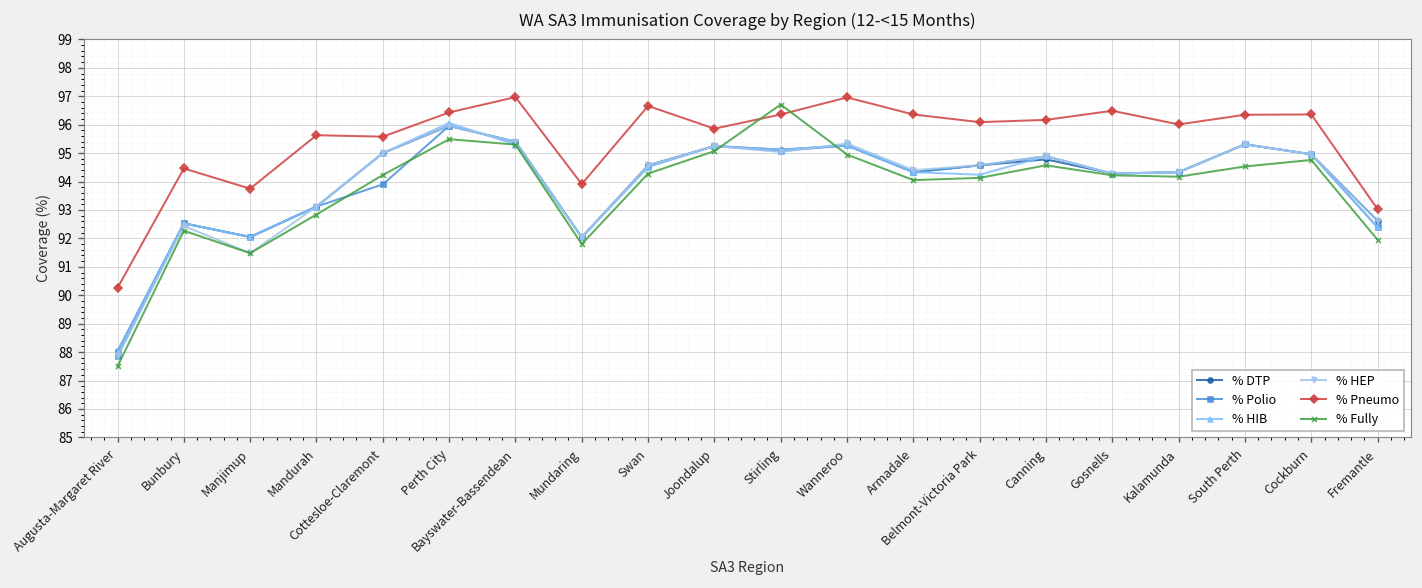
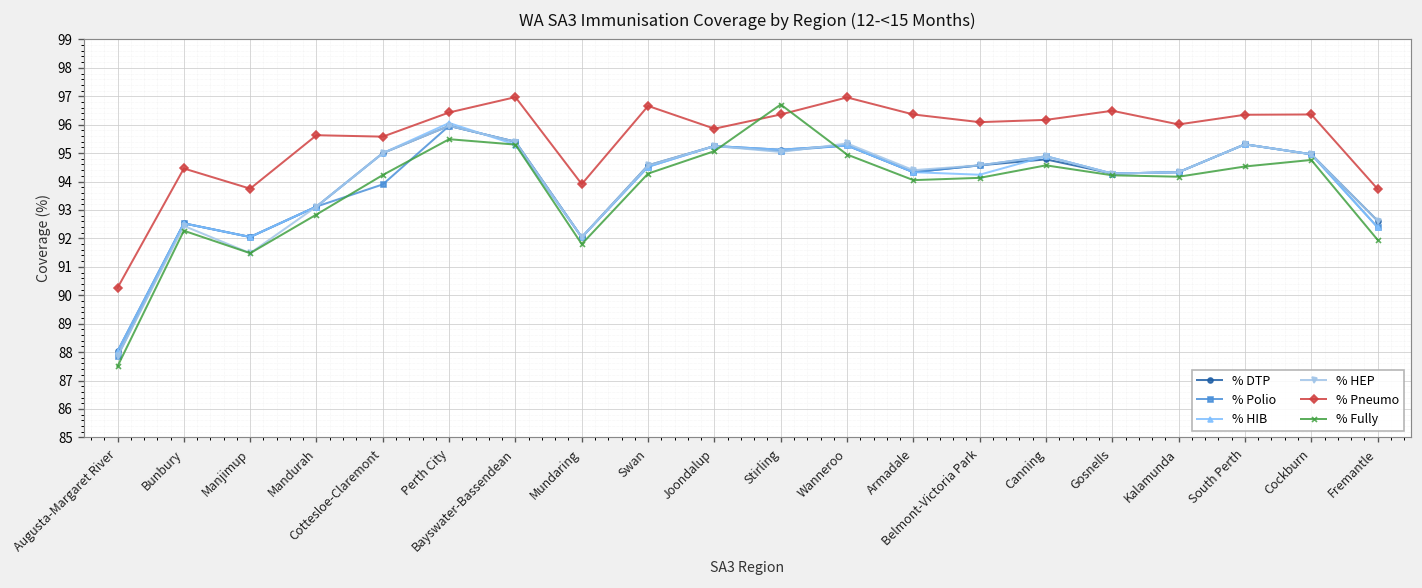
% Pneumo, Fremantle: 93.0 -> 93.7
